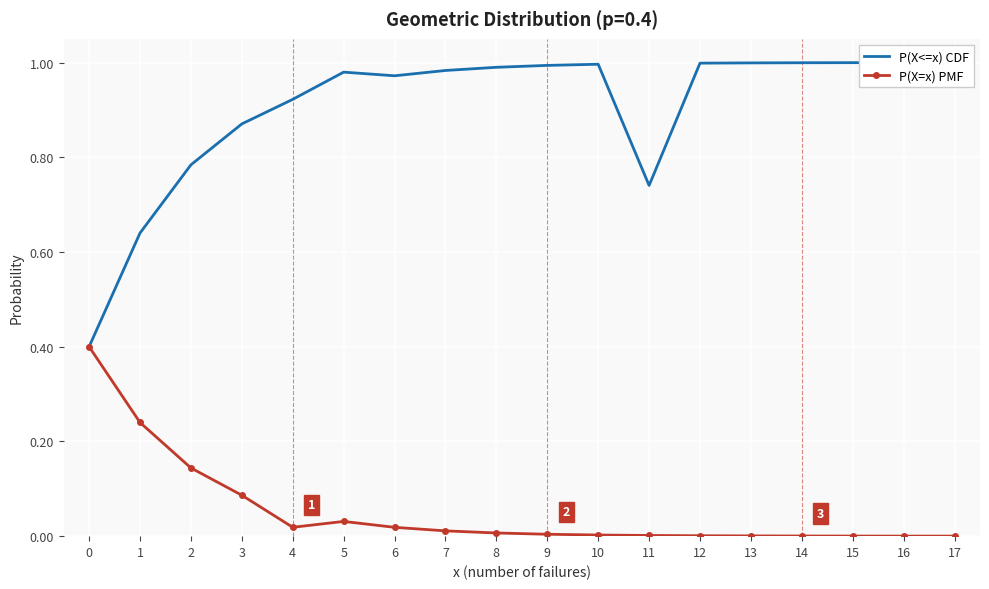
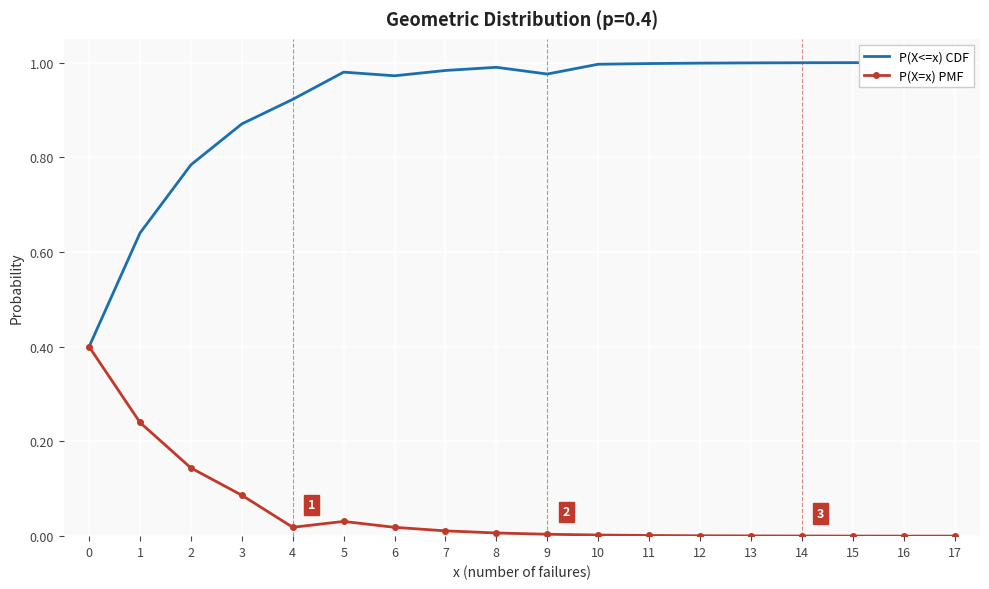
P(X<=x) CDF, 9: 0.99 -> 0.98
P(X<=x) CDF, 11: 0.74 -> 1.00
